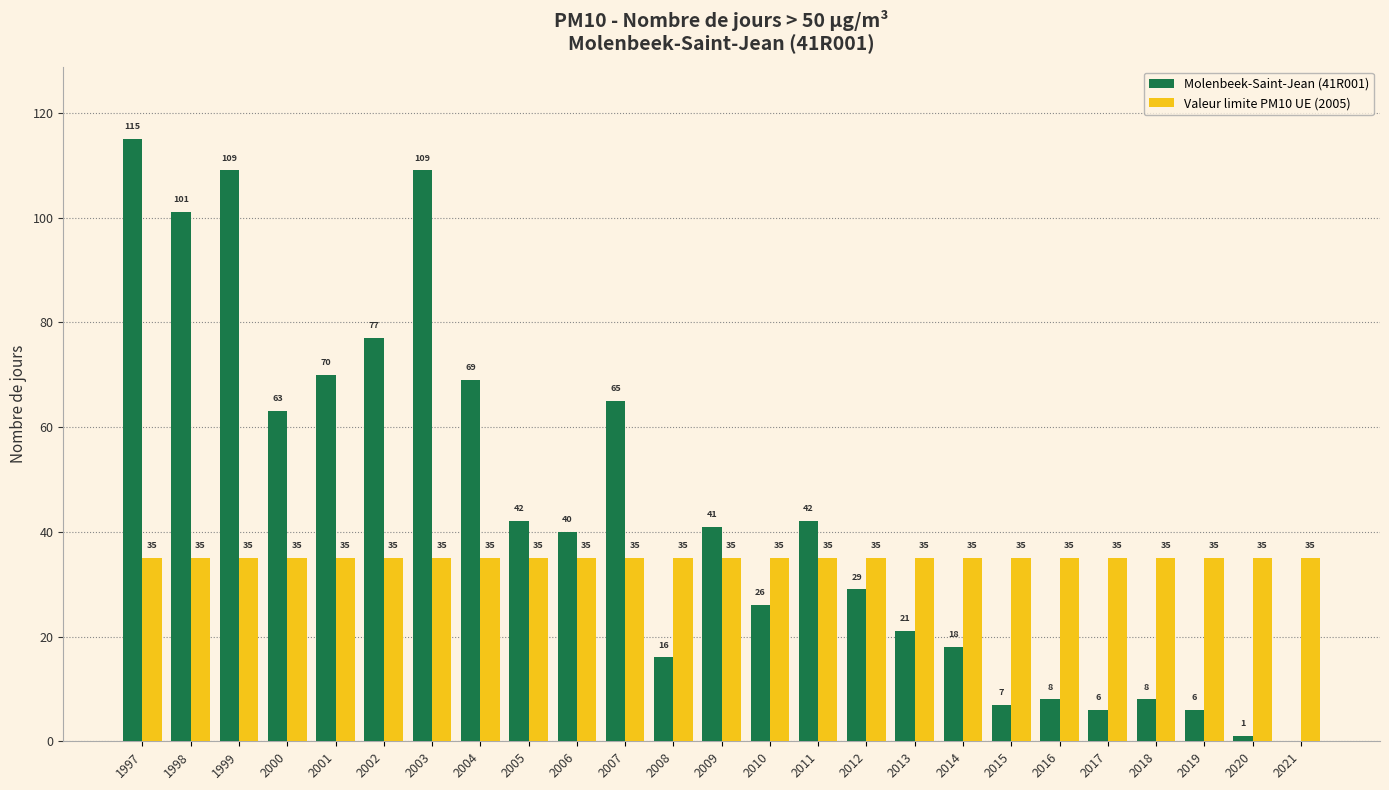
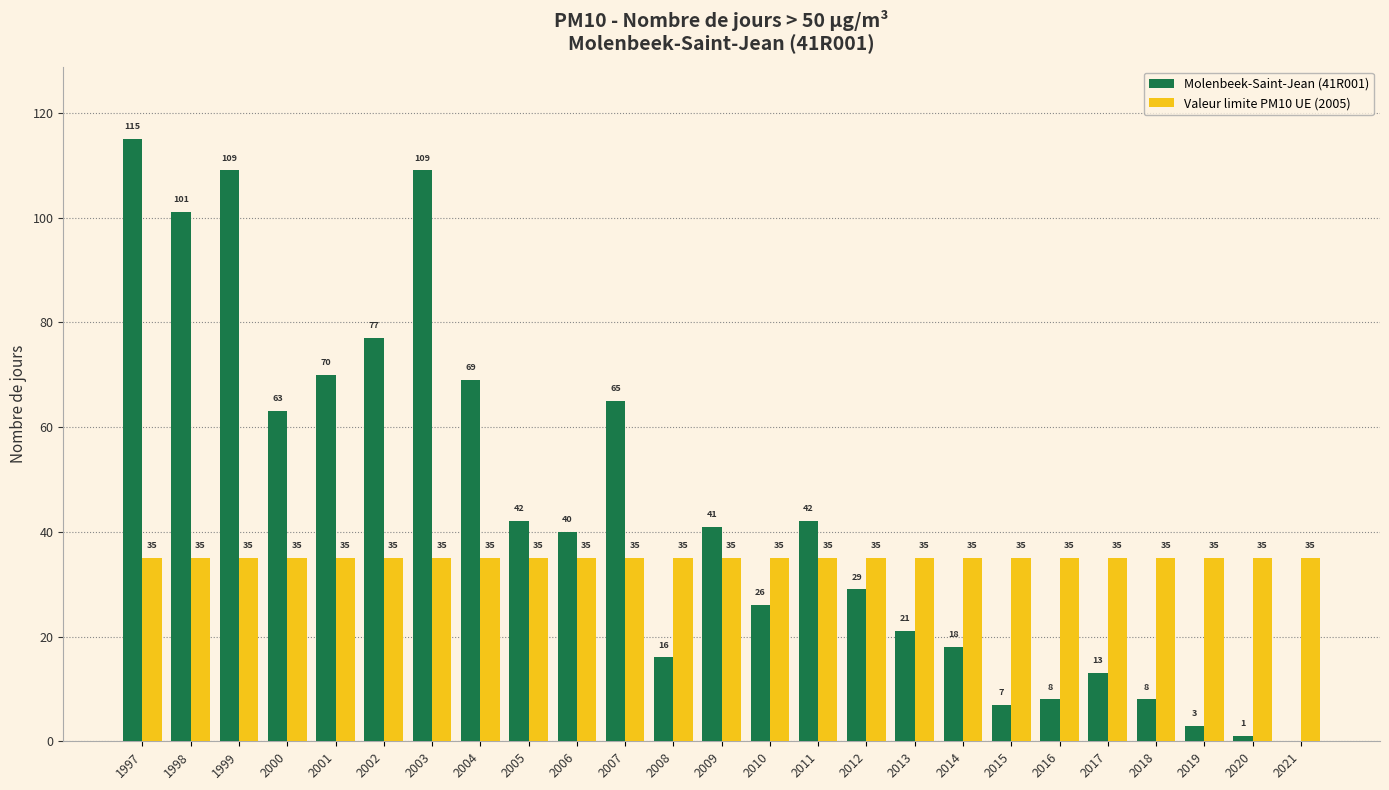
Molenbeek-Saint-Jean (41R001), 2017: 6 -> 13
Molenbeek-Saint-Jean (41R001), 2019: 6 -> 3
